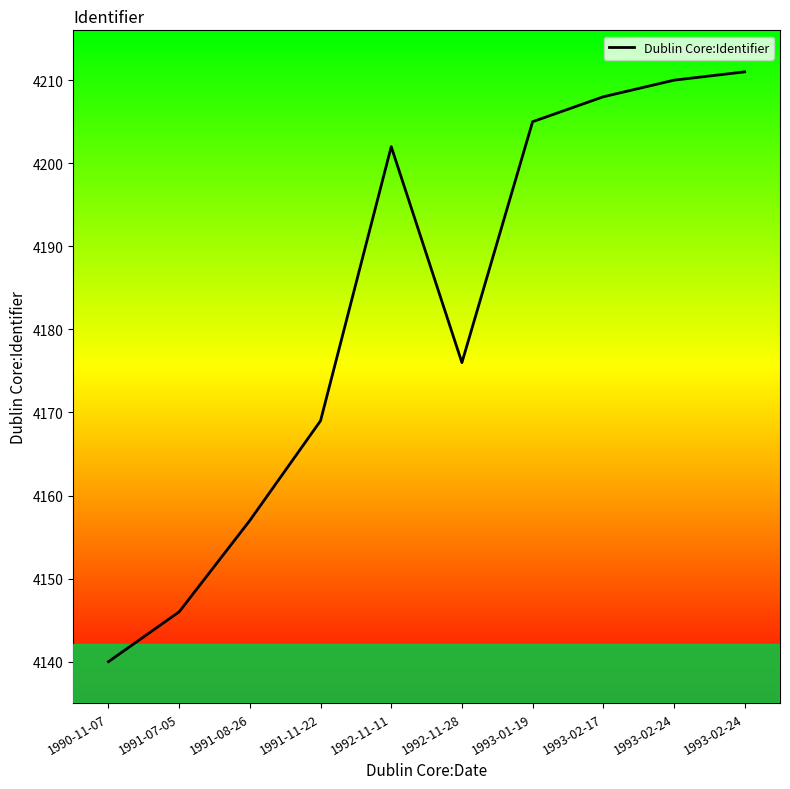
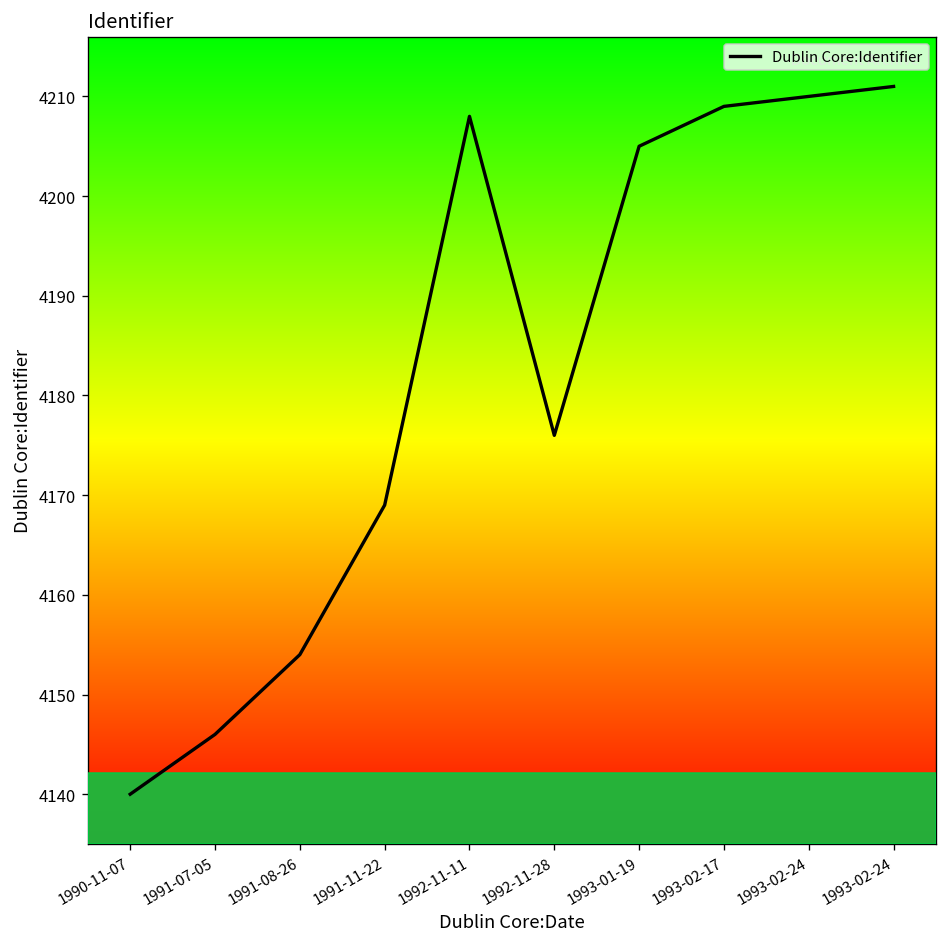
1991-08-26: 4157 -> 4154
1992-11-11: 4202 -> 4208
1993-02-17: 4208 -> 4209
